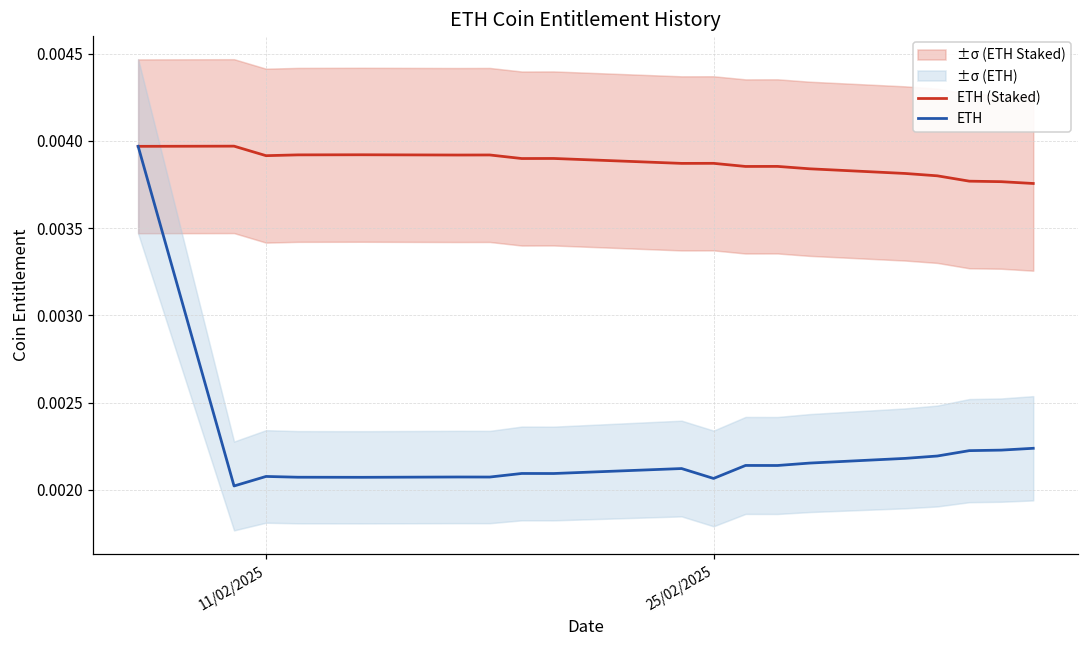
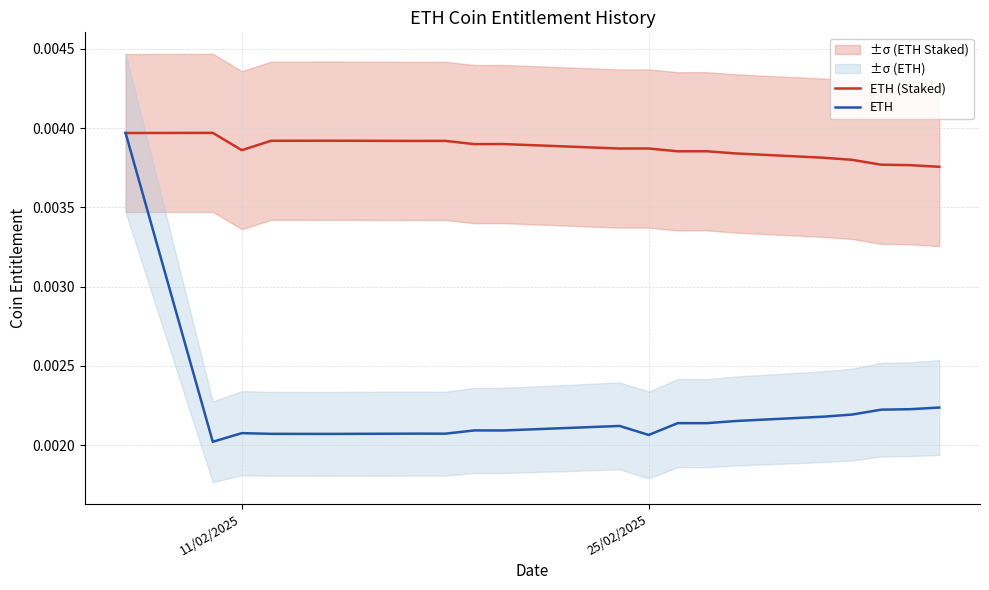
ETH (Staked), 11/02/2025: 0.00392 -> 0.00386
